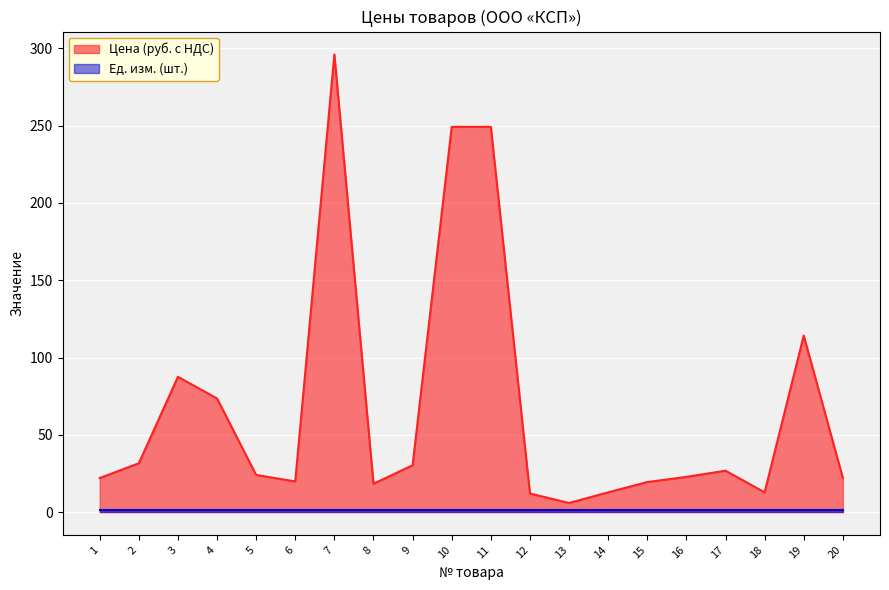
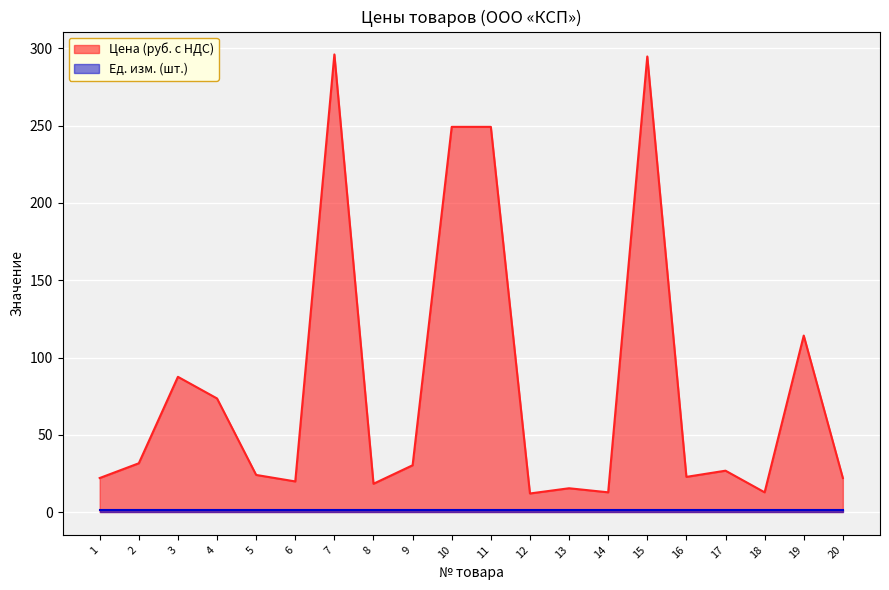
Цена (руб. с НДС), 13: 6 -> 15
Цена (руб. с НДС), 15: 19 -> 295
